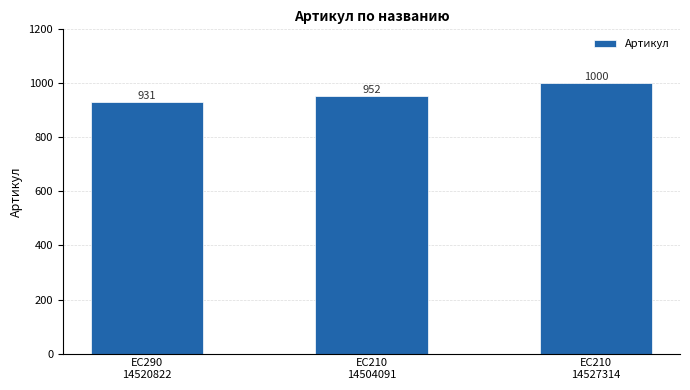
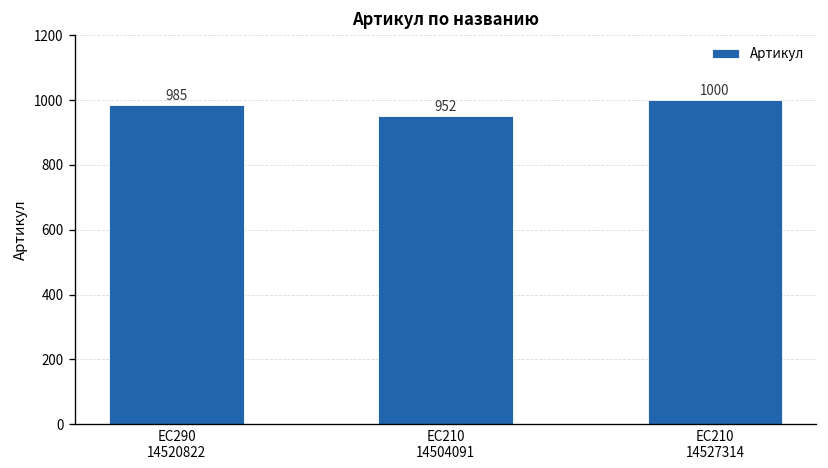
EC290 14520822: 931 -> 985
